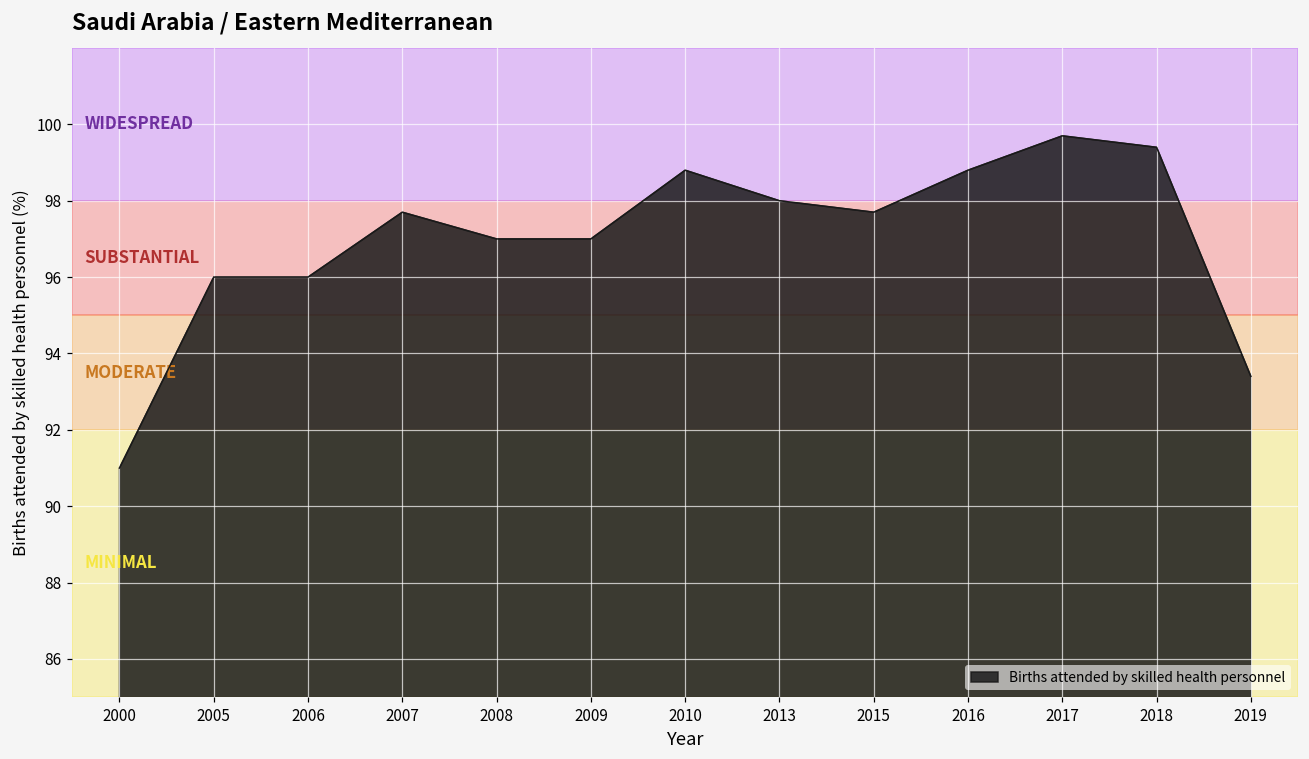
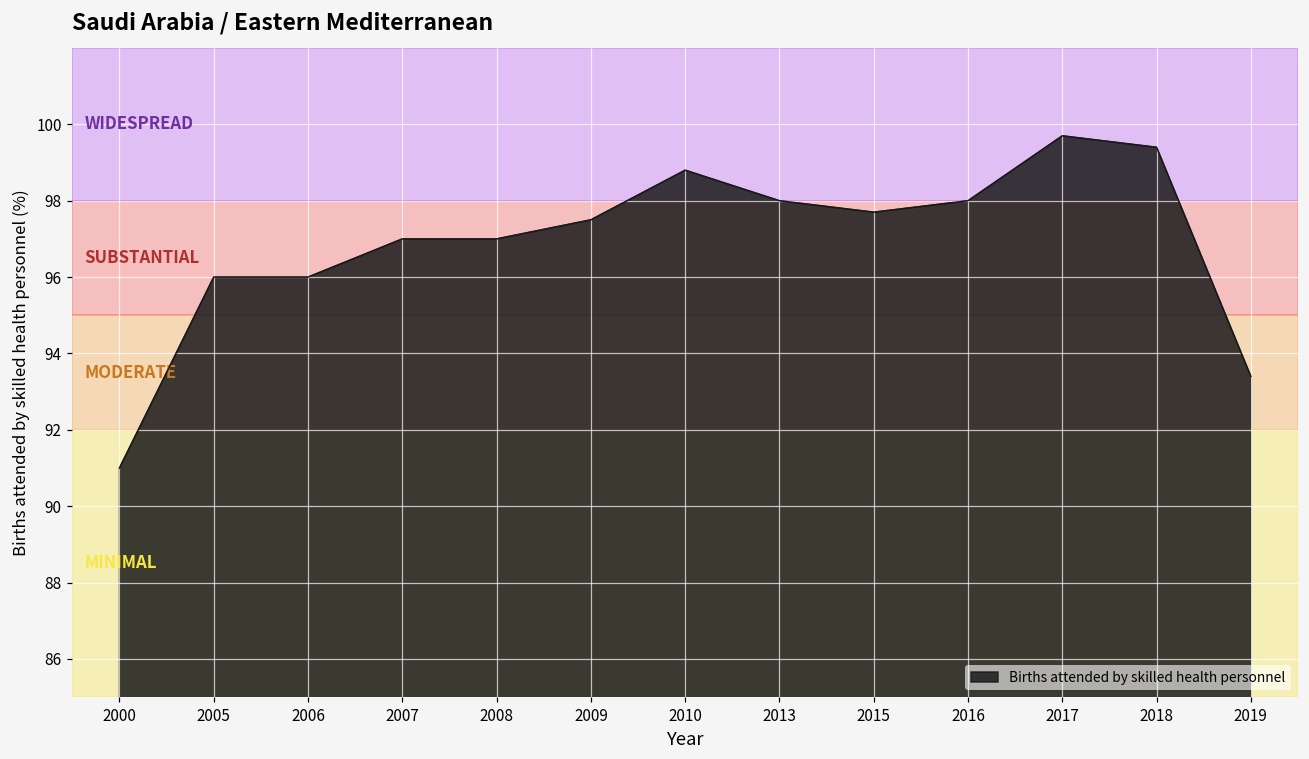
2007: 97.7 -> 97.0
2009: 97.0 -> 97.5
2016: 98.8 -> 98.0
